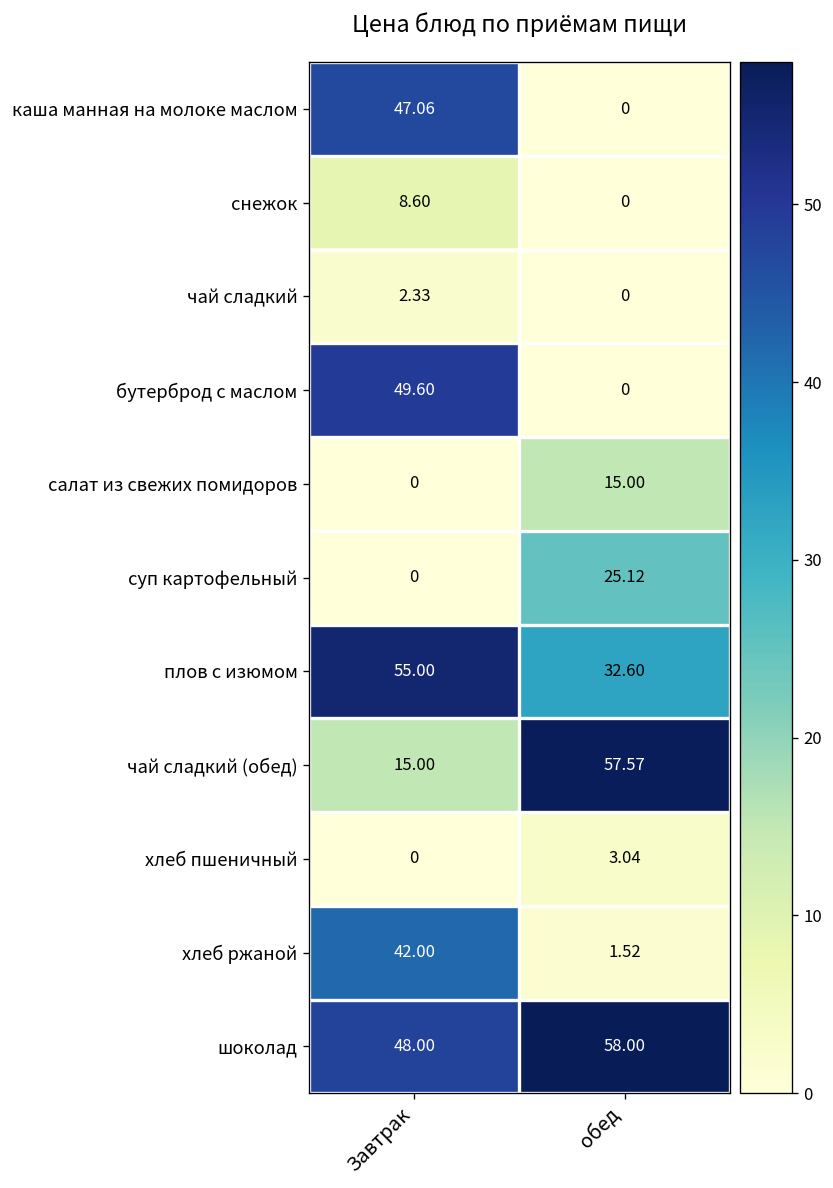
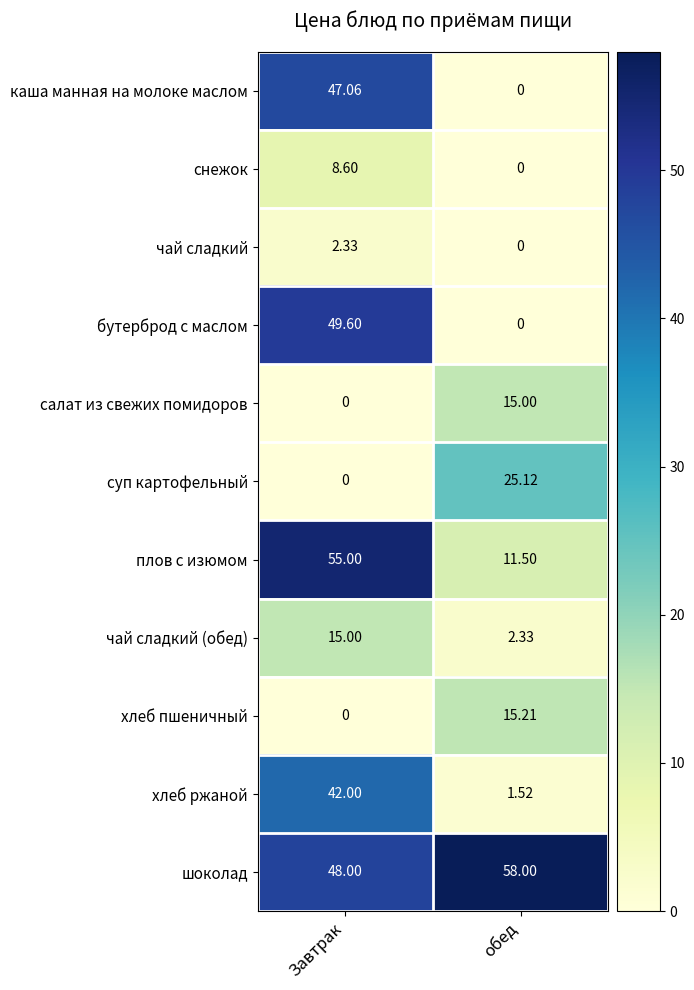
плов с изюмом, обед: 32.60 -> 11.50
чай сладкий (обед), обед: 57.57 -> 2.33
хлеб пшеничный, обед: 3.04 -> 15.21
